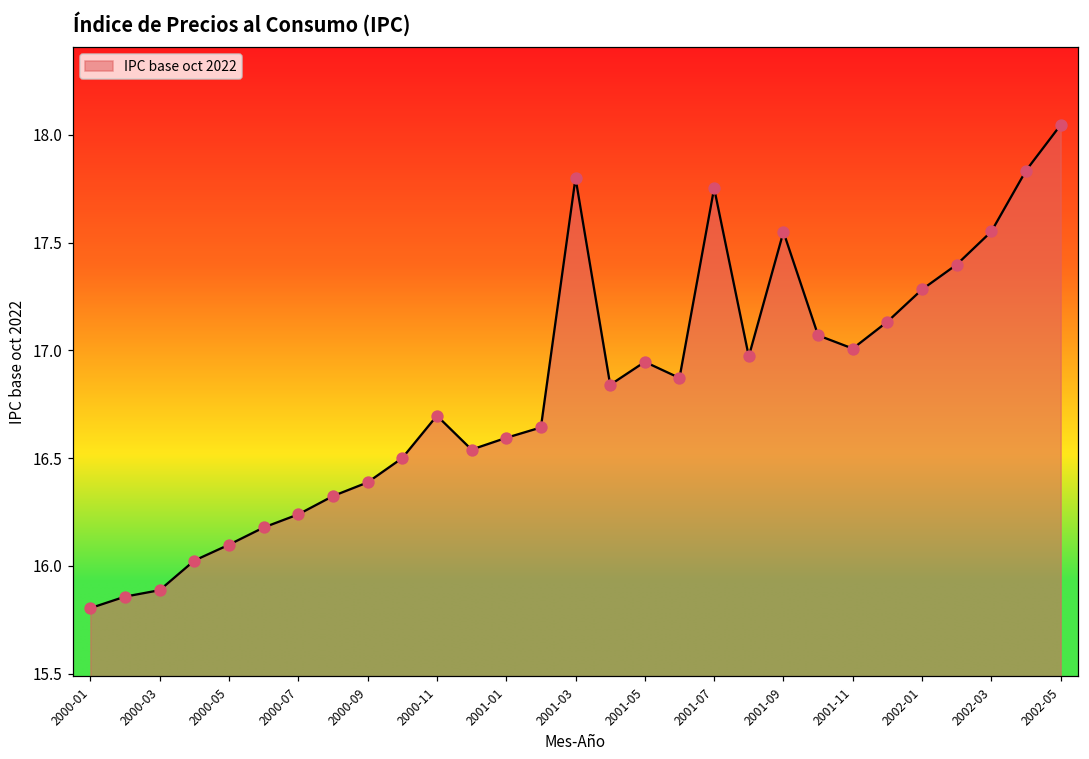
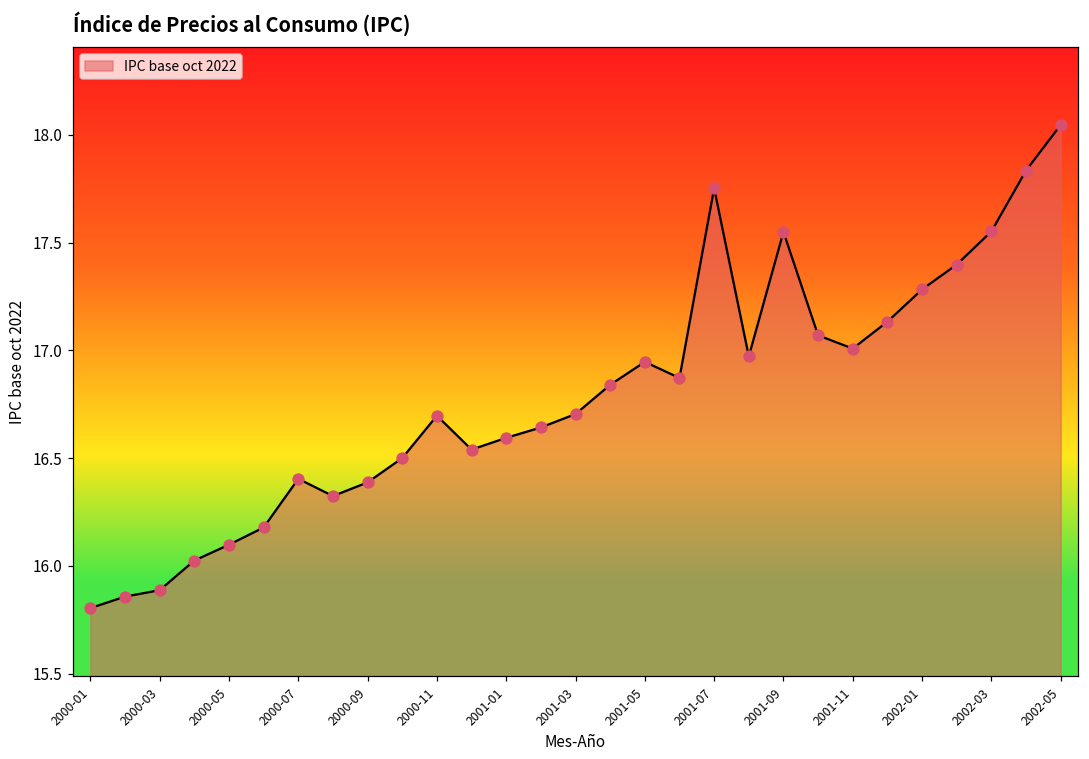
2000-07: 16.24 -> 16.40
2001-03: 17.80 -> 16.70
